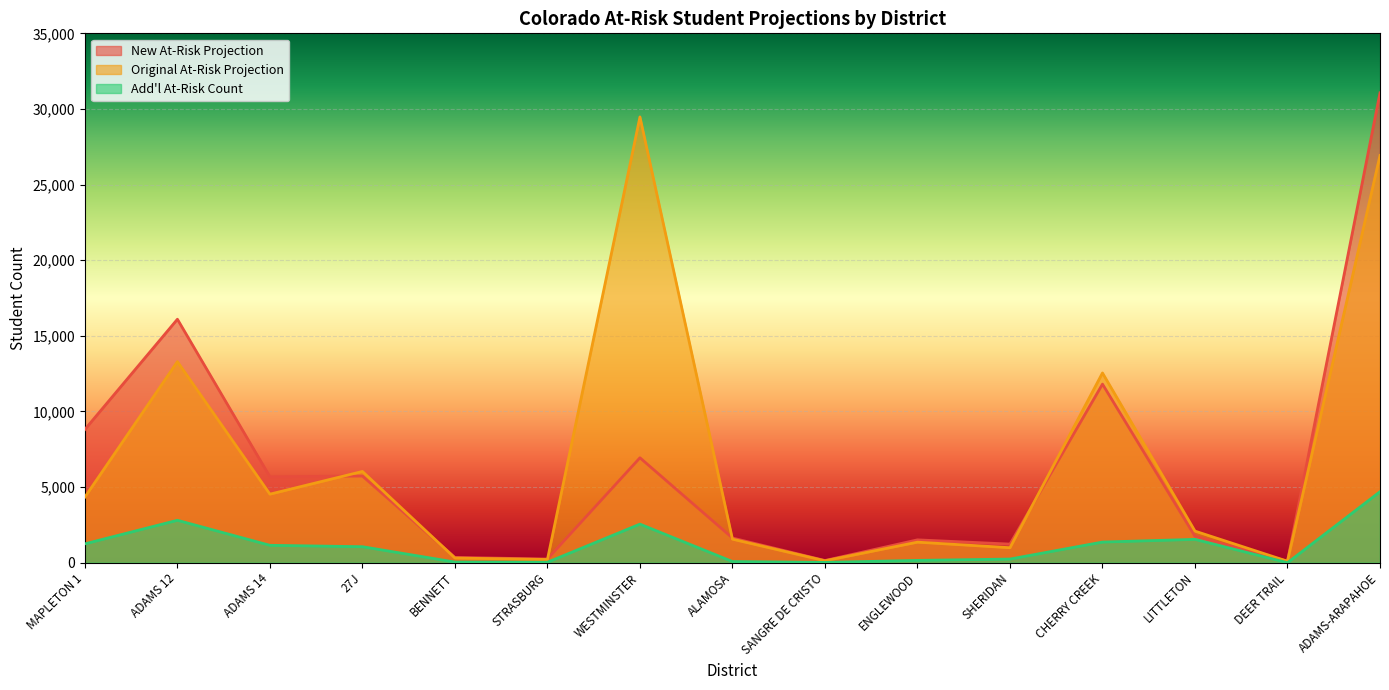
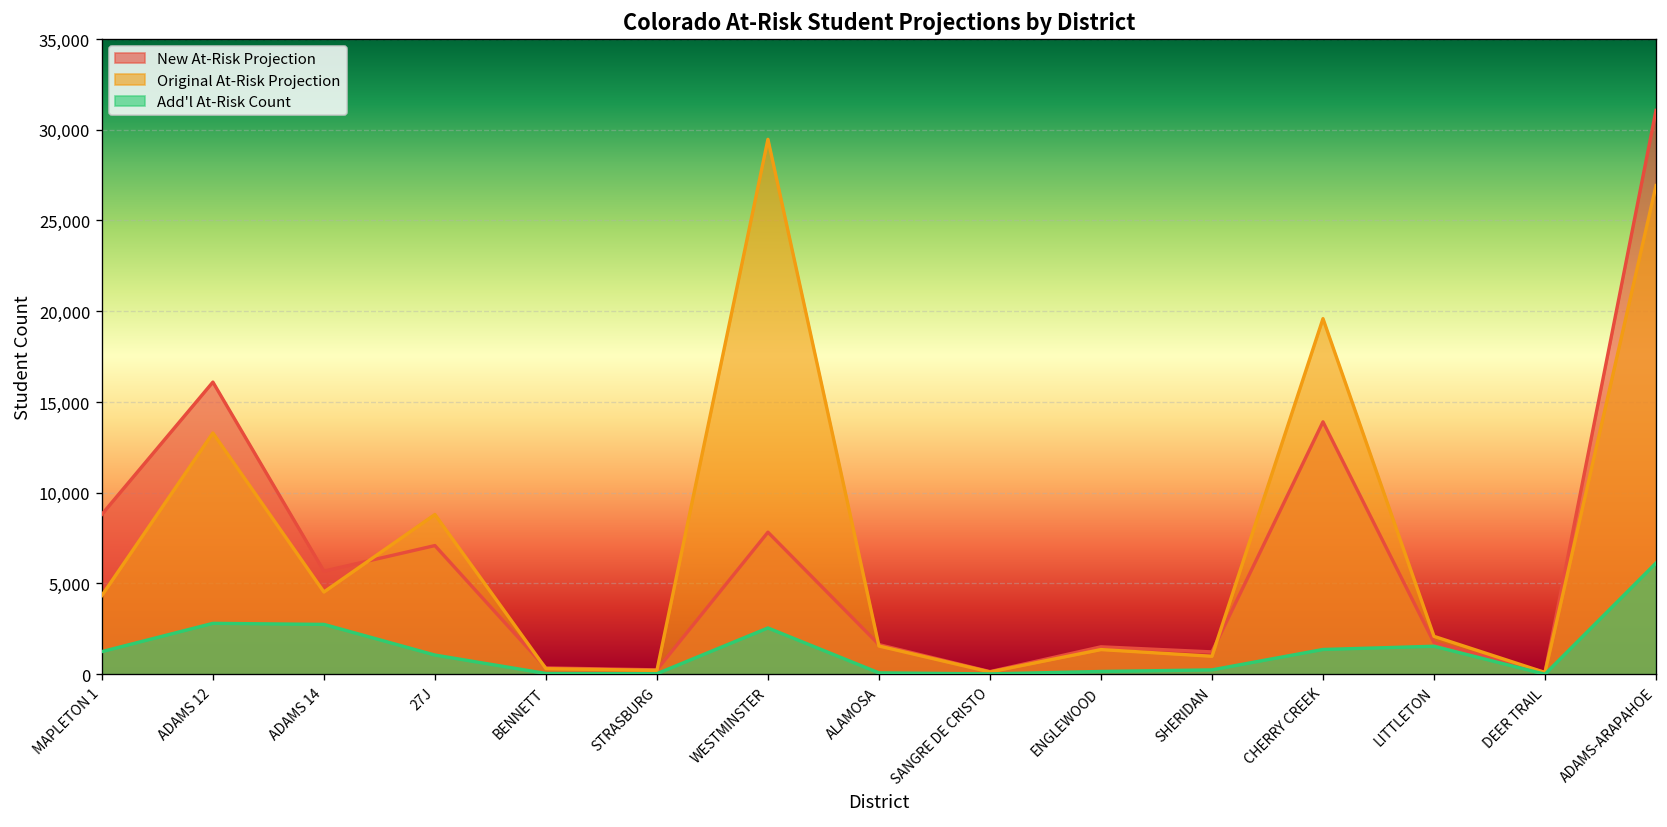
Add'l At-Risk Count, ADAMS 14: 1,100 -> 2,700
New At-Risk Projection, 27J: 5,700 -> 7,100
Original At-Risk Projection, 27J: 6,000 -> 8,800
New At-Risk Projection, WESTMINSTER: 6,900 -> 7,800
New At-Risk Projection, CHERRY CREEK: 11,800 -> 13,900
Original At-Risk Projection, CHERRY CREEK: 12,500 -> 19,600
Add'l At-Risk Count, ADAMS-ARAPAHOE: 4,700 -> 6,100
